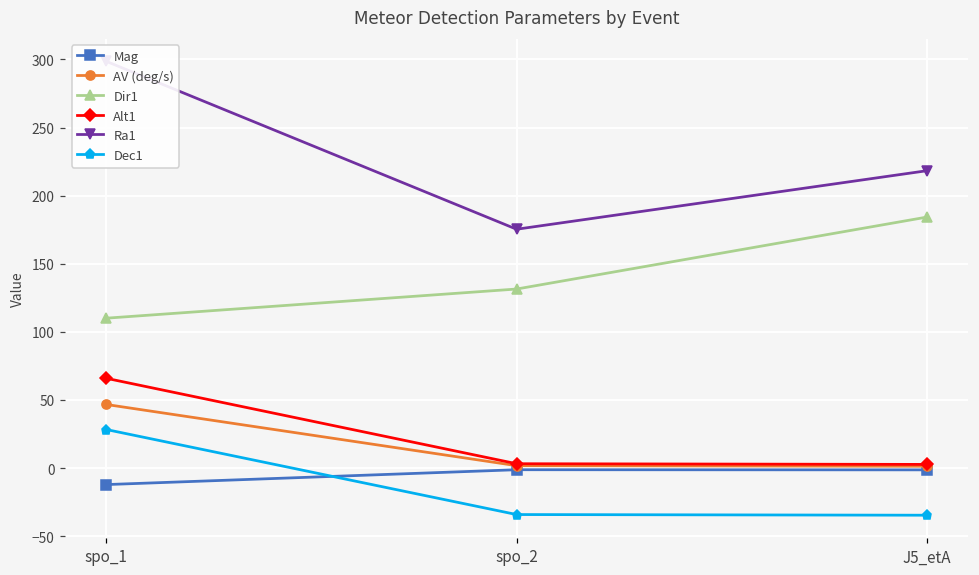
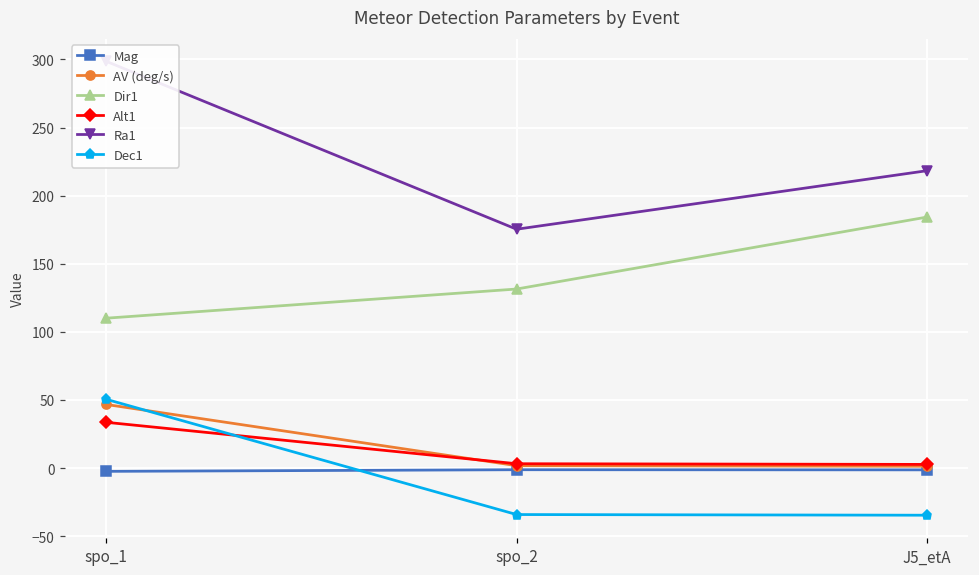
Mag, spo_1: -12 -> -2
Alt1, spo_1: 66 -> 34
Dec1, spo_1: 28 -> 51
